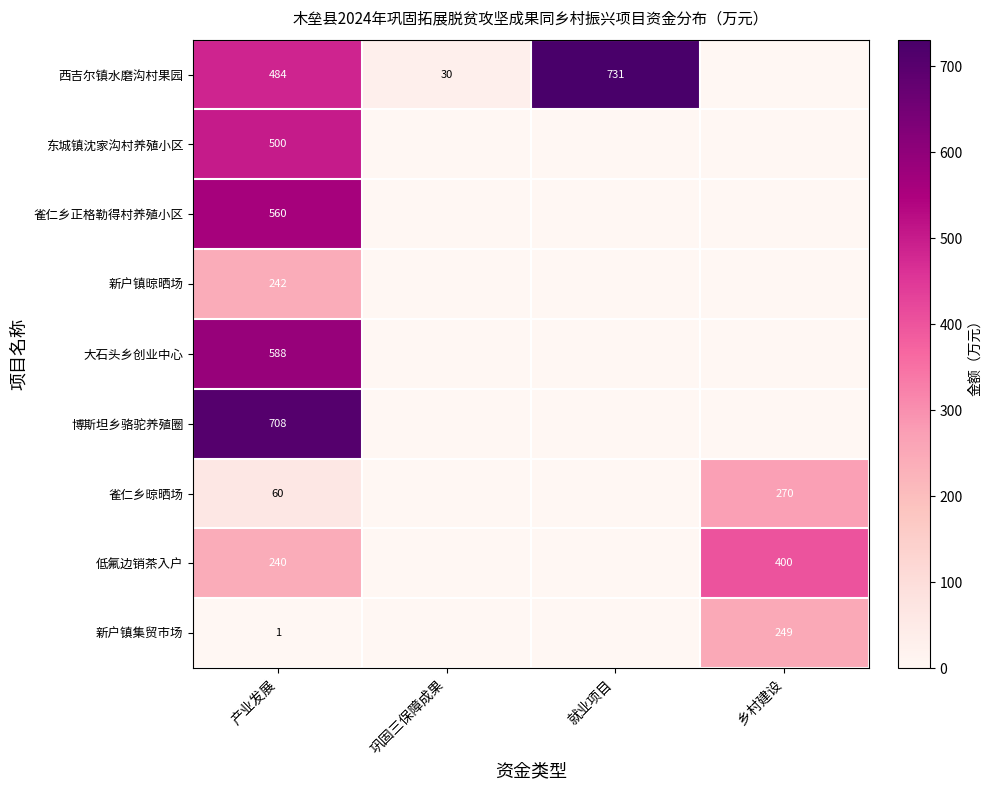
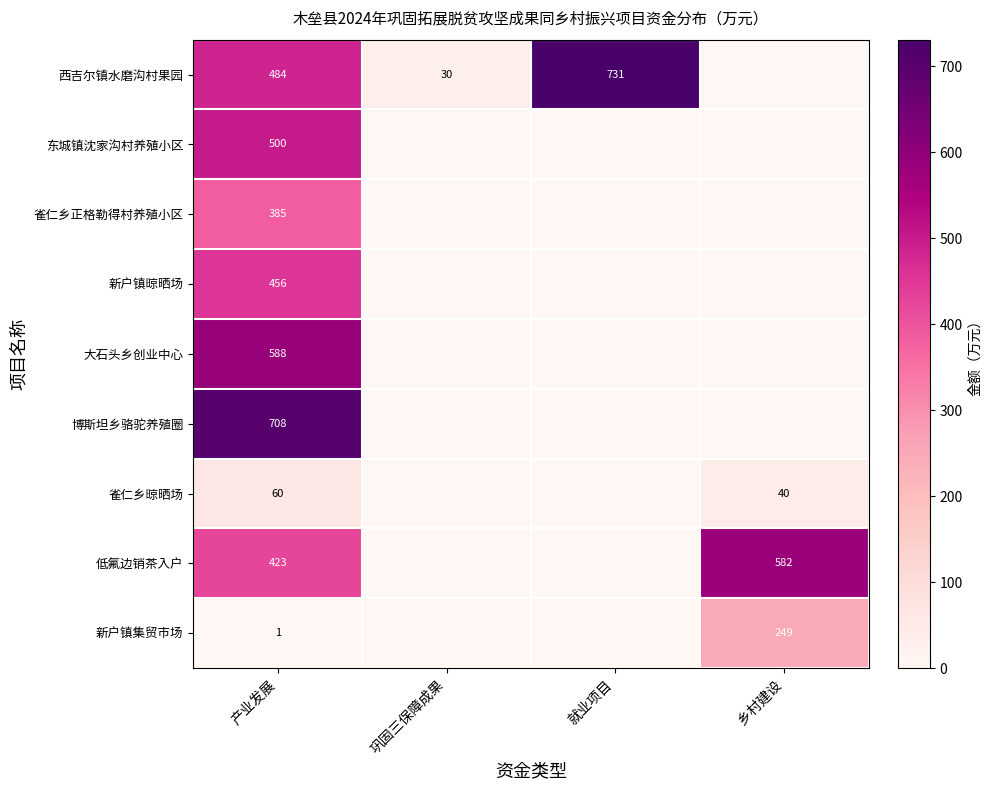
雀仁乡正格勒得村养殖小区, 产业发展: 560 -> 385
新户镇晾晒场, 产业发展: 242 -> 456
雀仁乡晾晒场, 乡村建设: 270 -> 40
低氟边销茶入户, 产业发展: 240 -> 423
低氟边销茶入户, 乡村建设: 400 -> 582
